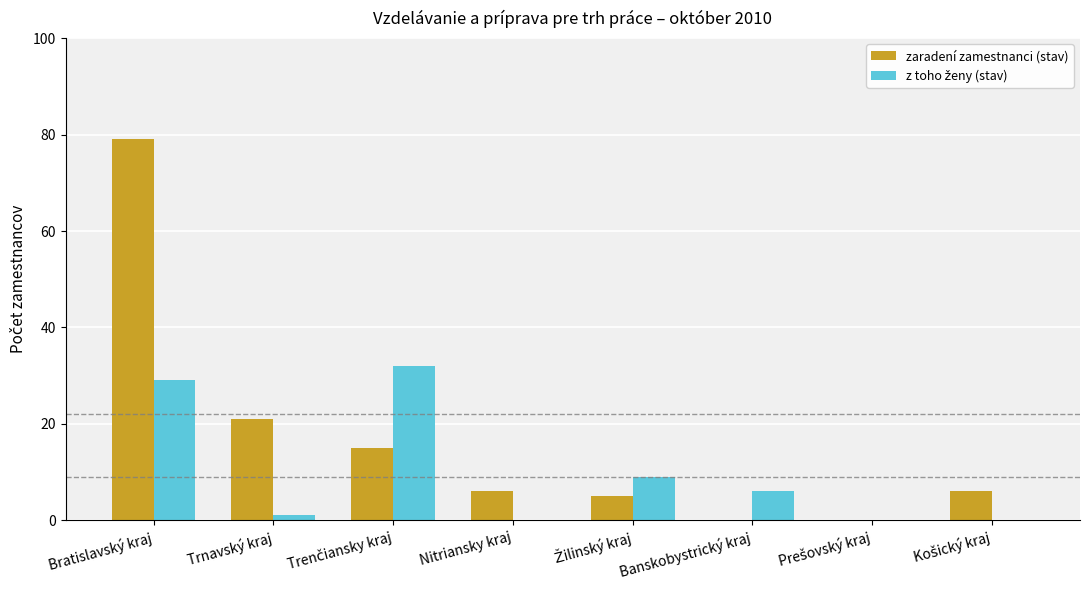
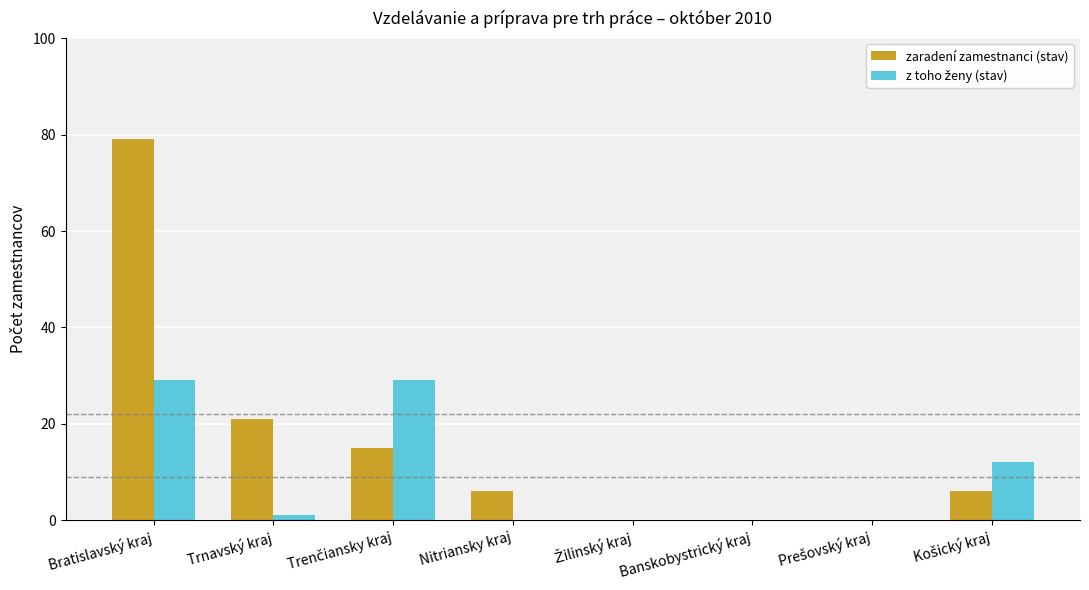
z toho ženy (stav), Trenčiansky kraj: 32 -> 29
zaradení zamestnanci (stav), Žilinský kraj: 5 -> 0
z toho ženy (stav), Žilinský kraj: 9 -> 0
z toho ženy (stav), Banskobystrický kraj: 6 -> 0
z toho ženy (stav), Košický kraj: 0 -> 12
